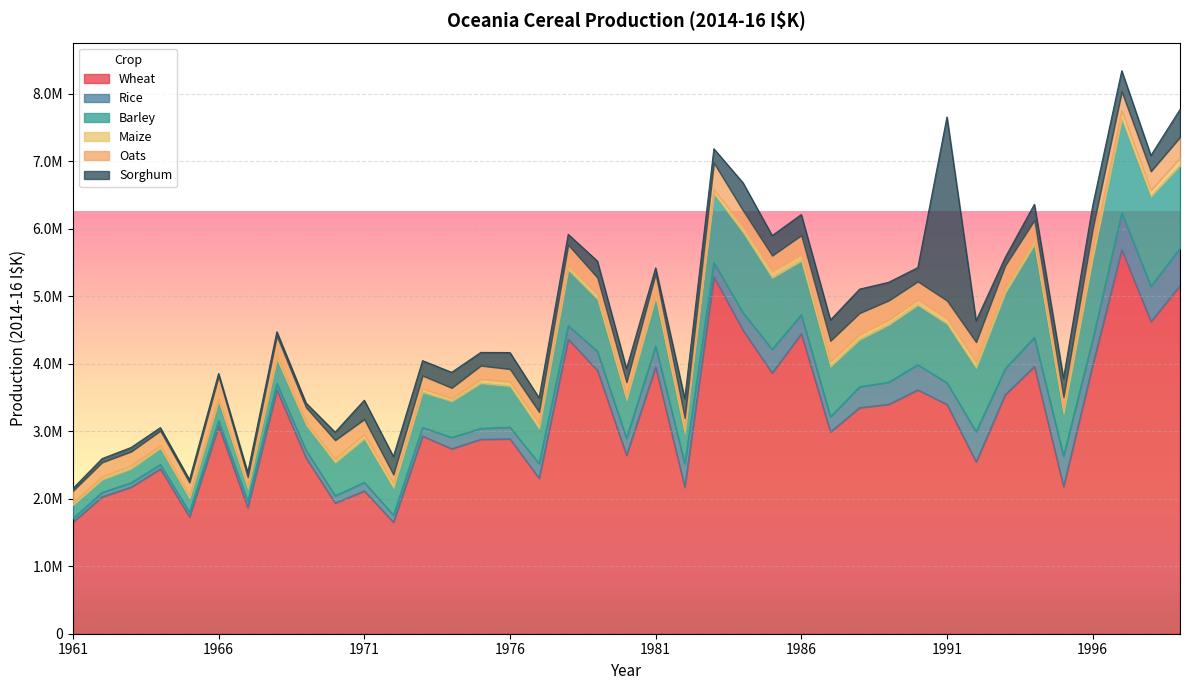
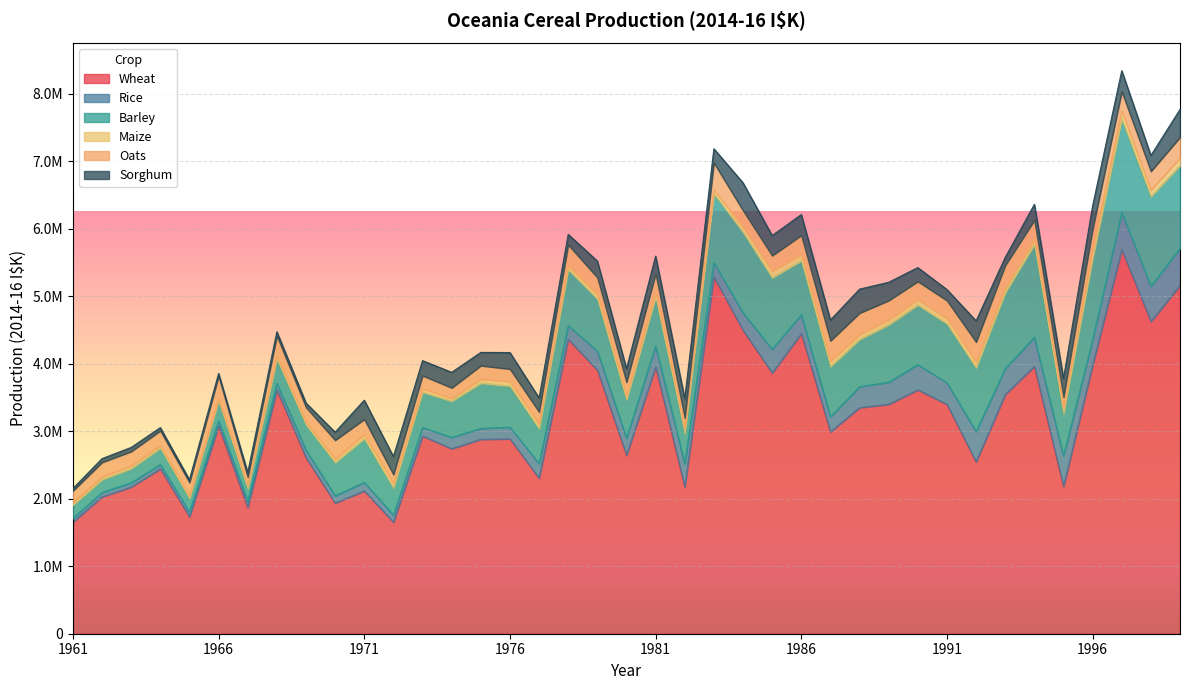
Sorghum, 1981: 100000 -> 300000
Sorghum, 1991: 2700000 -> 200000
